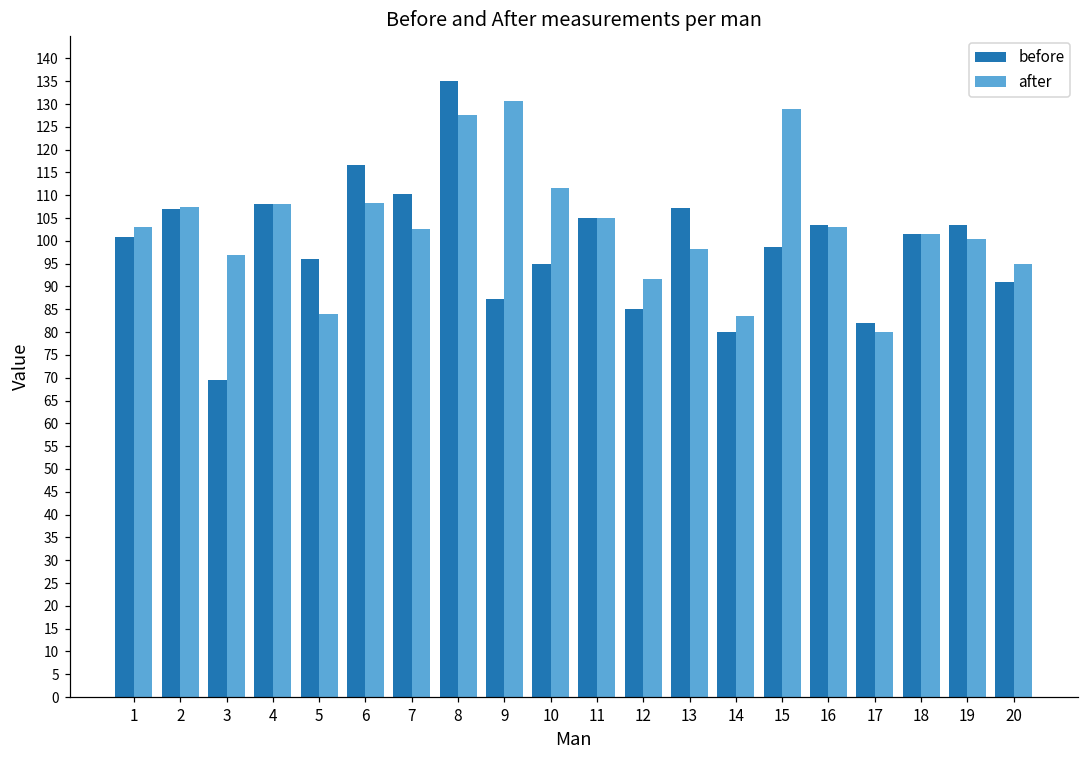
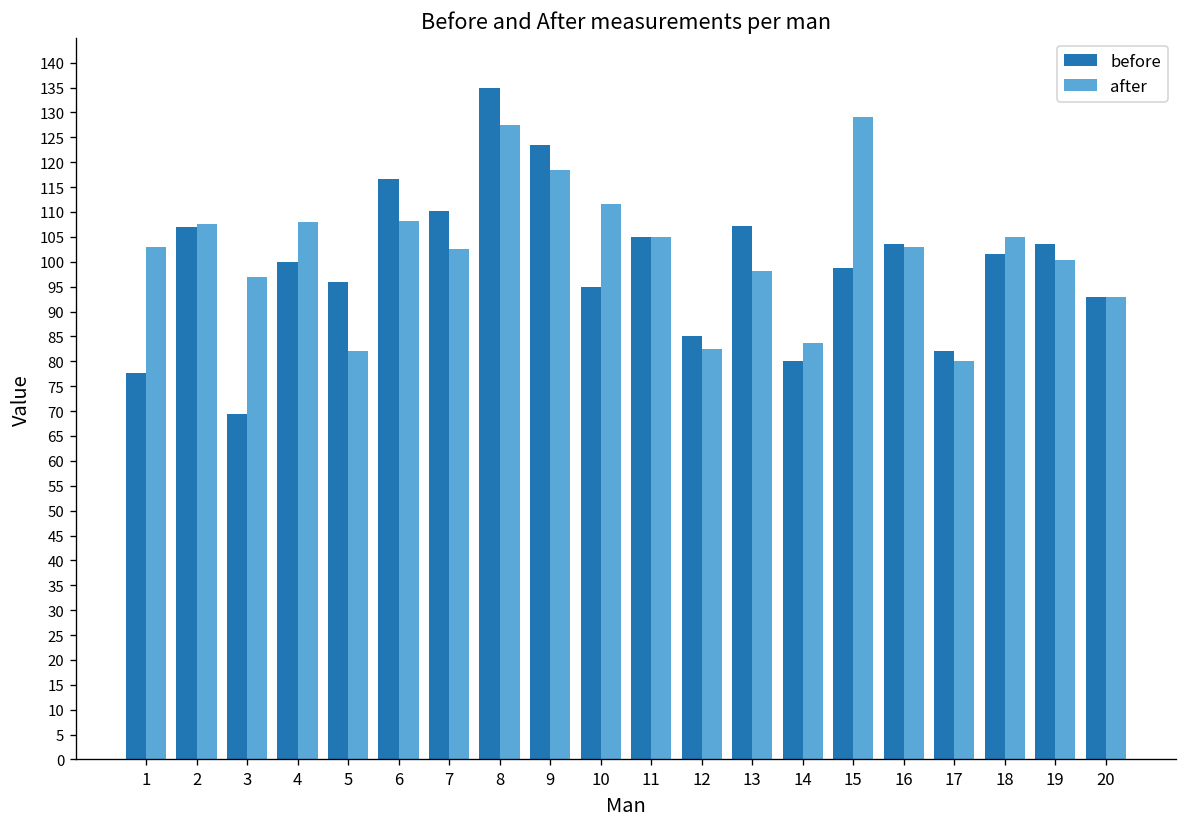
before, 1: 101 -> 78
before, 4: 108 -> 100
after, 5: 84 -> 82
before, 9: 87 -> 124
after, 9: 131 -> 119
after, 12: 92 -> 82
after, 18: 102 -> 105
before, 20: 91 -> 93
after, 20: 95 -> 93
